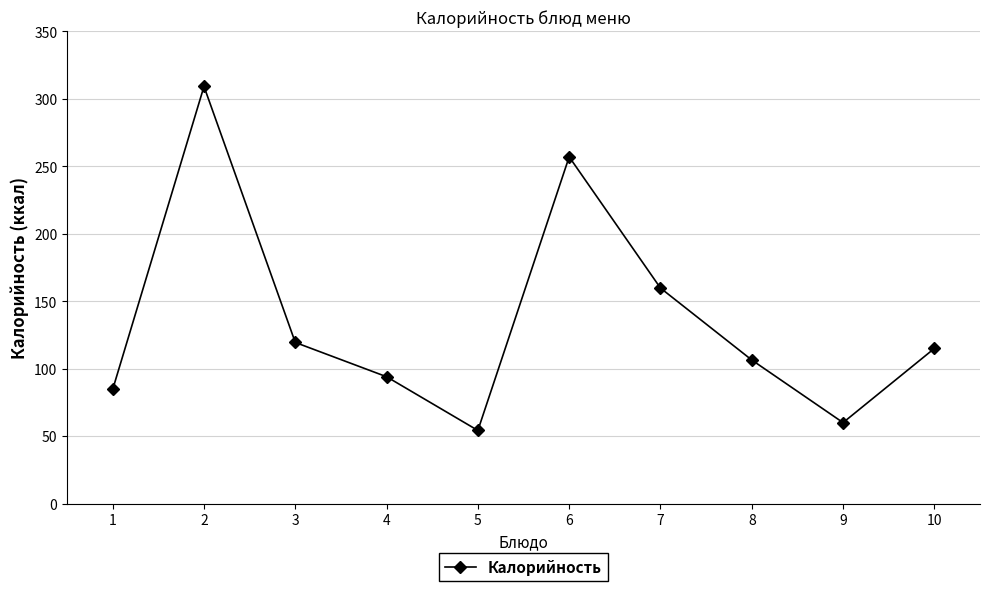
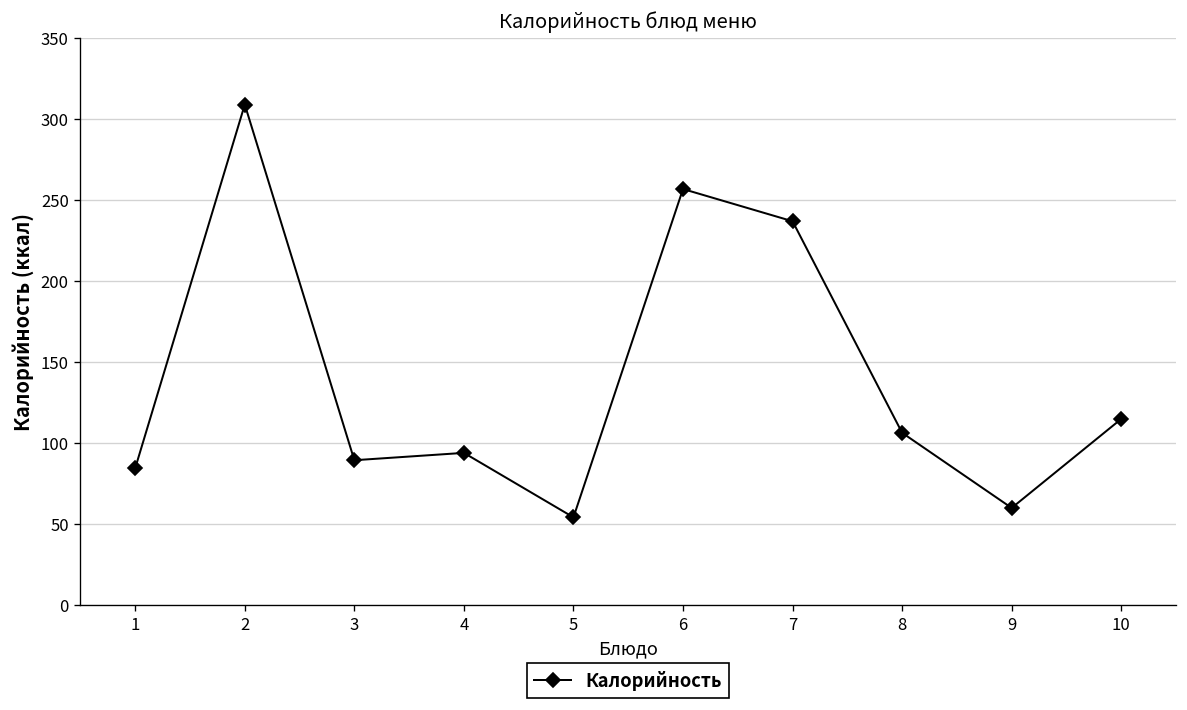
3: 119 -> 89
7: 160 -> 237
